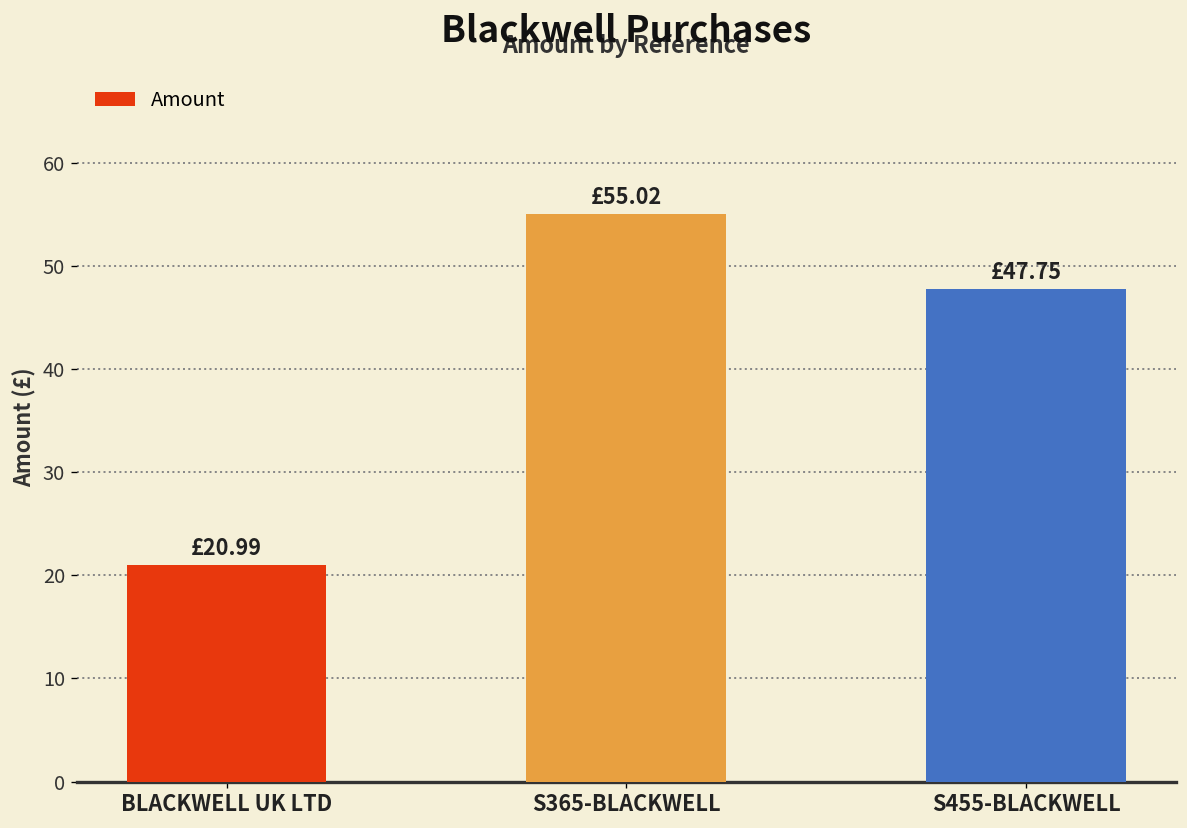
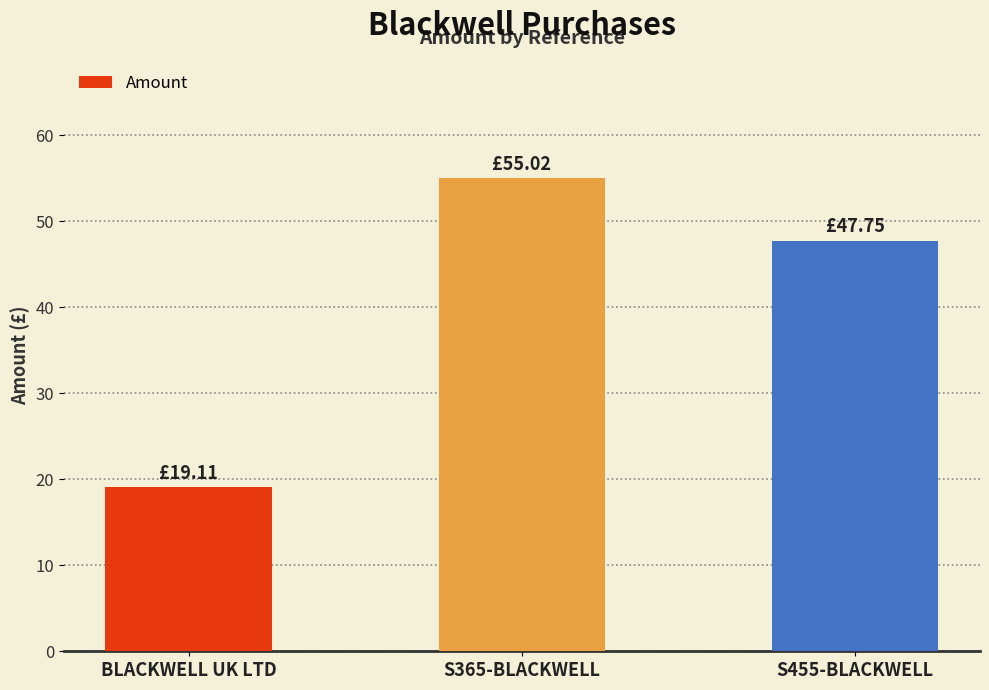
BLACKWELL UK LTD: £20.99 -> £19.11
